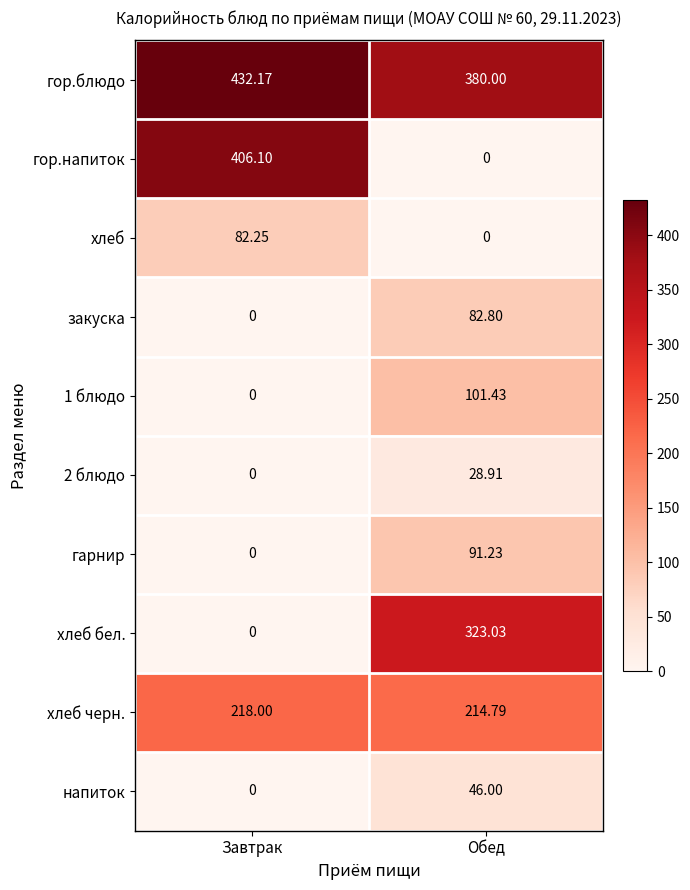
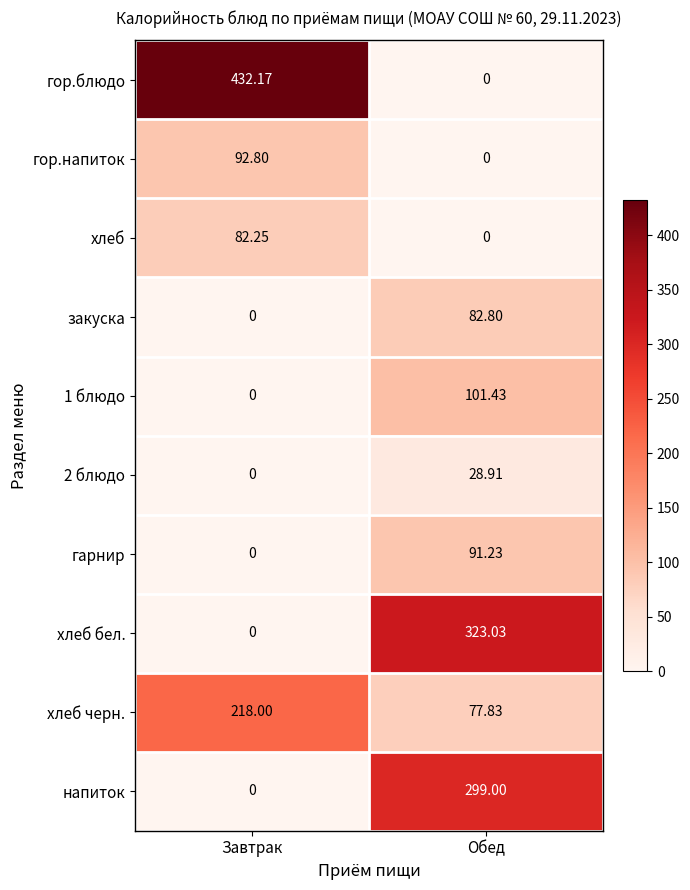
гор.блюдо, Обед: 380.00 -> 0
гор.напиток, Завтрак: 406.10 -> 92.80
хлеб черн., Обед: 214.79 -> 77.83
напиток, Обед: 46.00 -> 299.00
